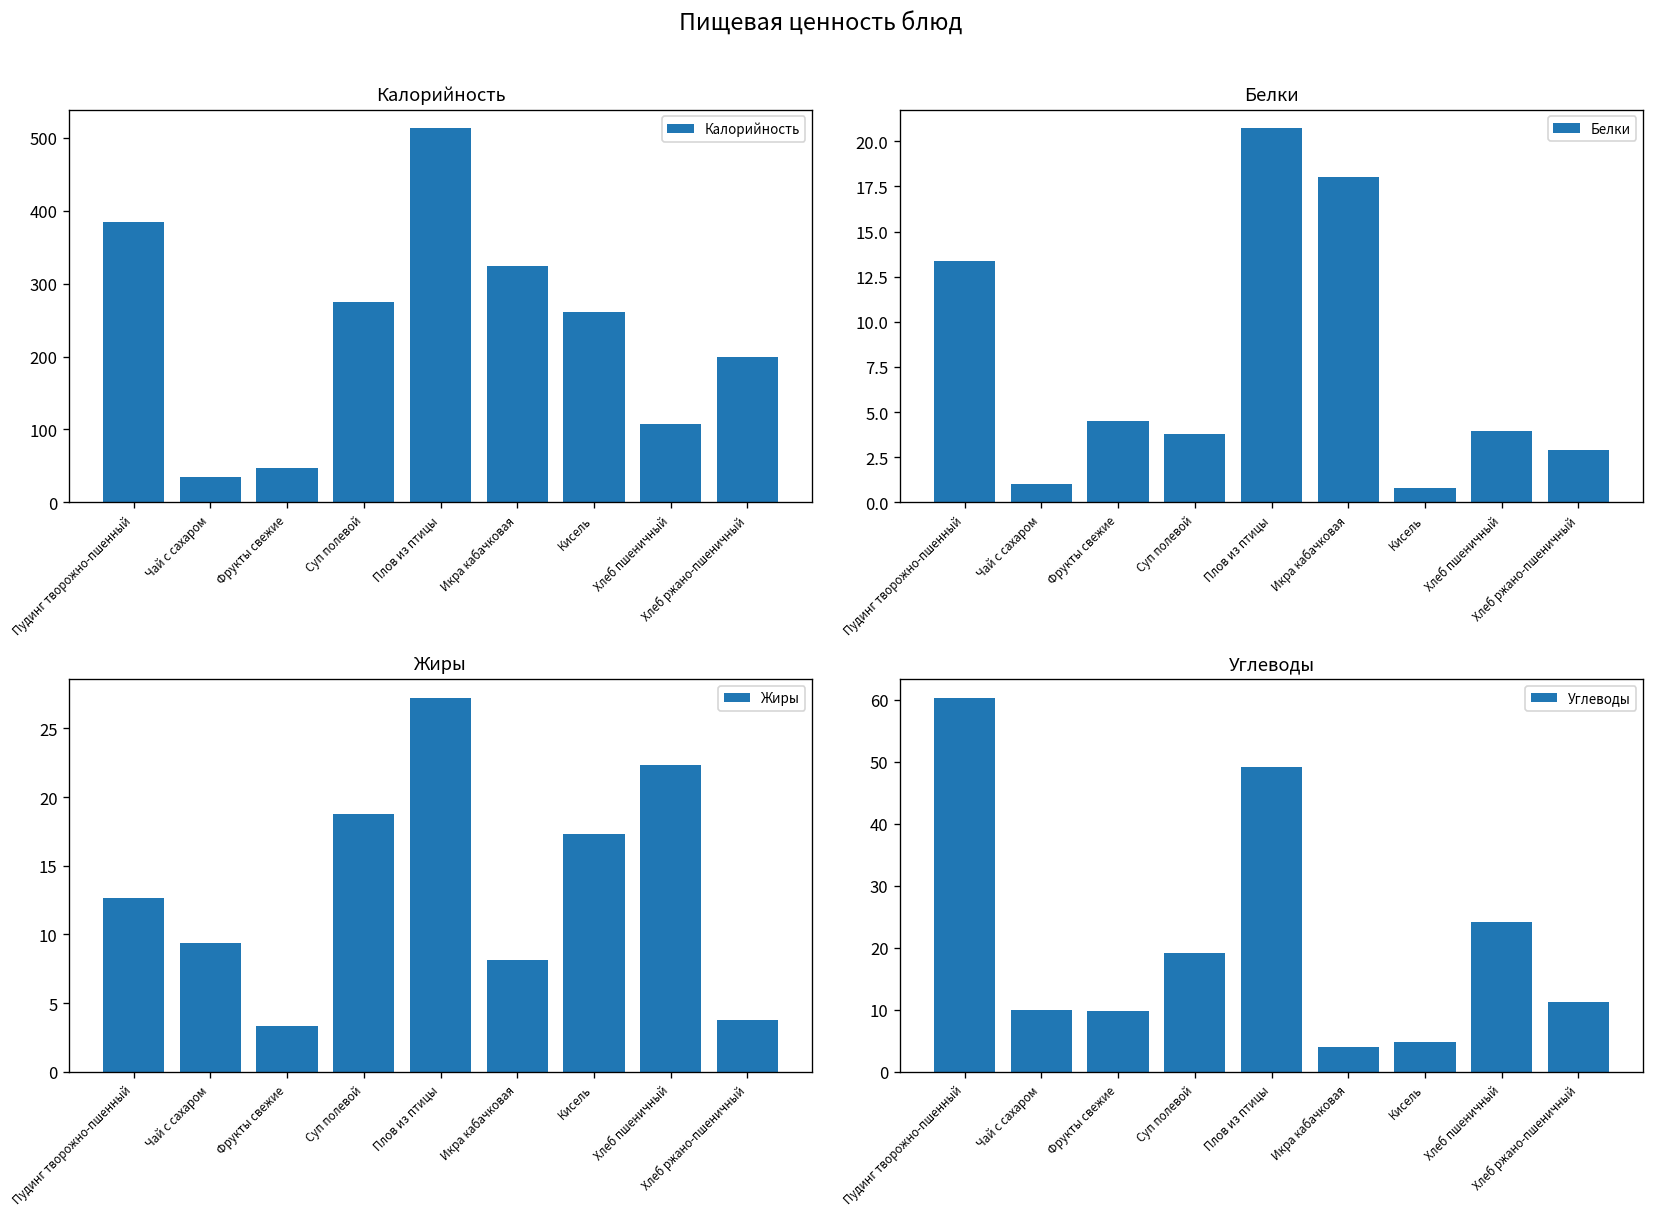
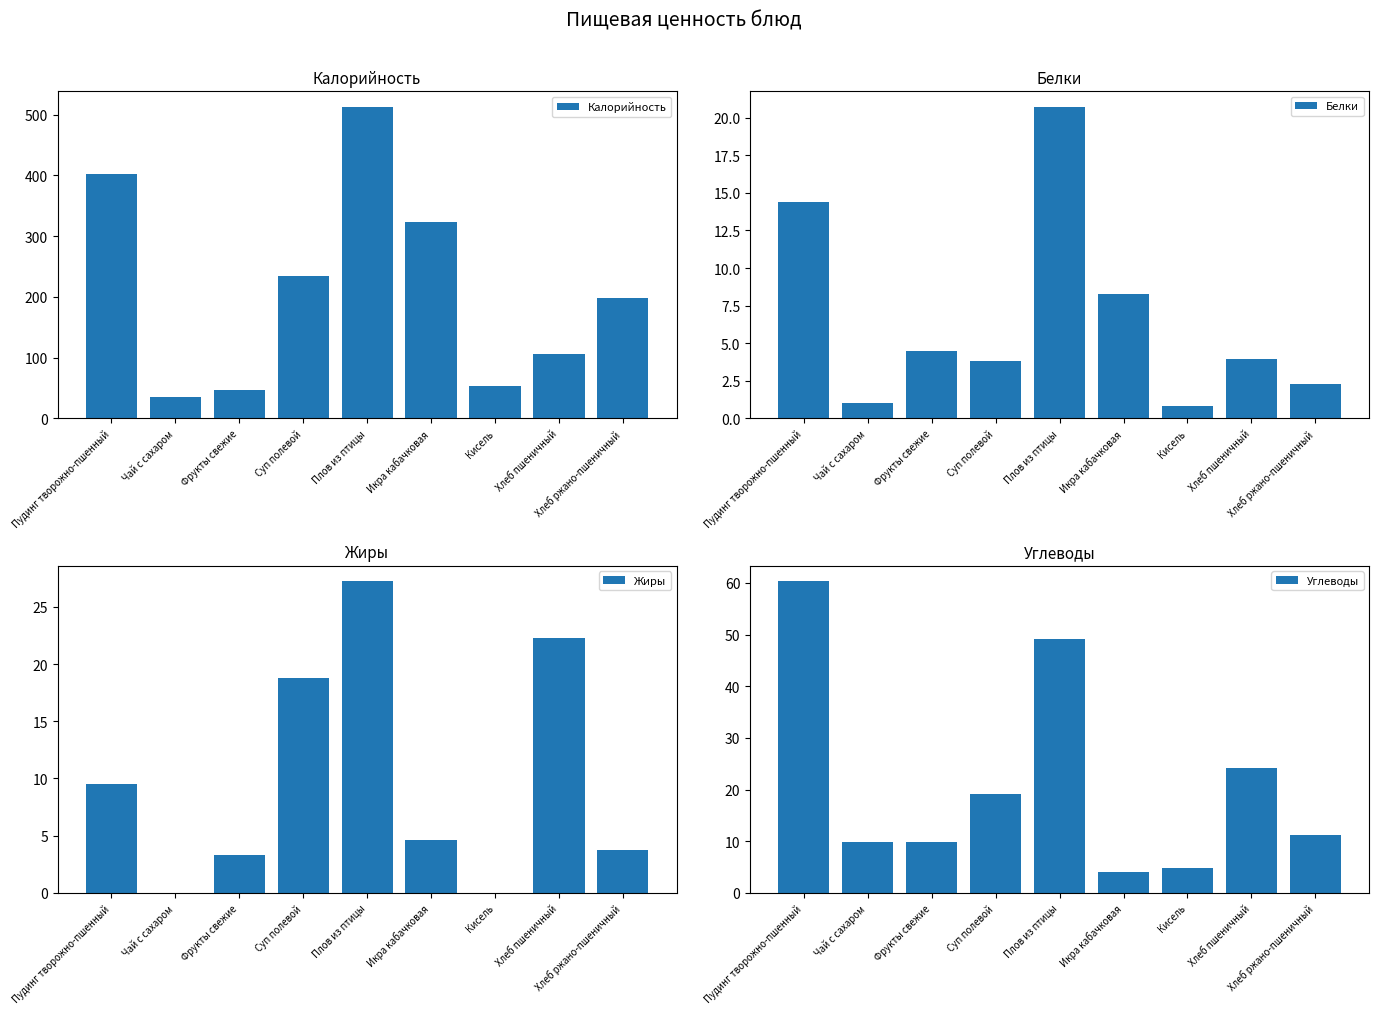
Калорийность, Пудинг творожно-пшенный: 380 -> 400
Калорийность, Суп полевой: 280 -> 230
Калорийность, Кисель: 260 -> 50
Белки, Пудинг творожно-пшенный: 13.4 -> 14.4
Белки, Икра кабачковая: 18.0 -> 8.3
Белки, Хлеб ржано-пшеничный: 2.9 -> 2.3
Жиры, Пудинг творожно-пшенный: 12.7 -> 9.5
Жиры, Чай с сахаром: 9.4 -> 0.0
Жиры, Икра кабачковая: 8.1 -> 4.6
Жиры, Кисель: 17.3 -> 0.0
